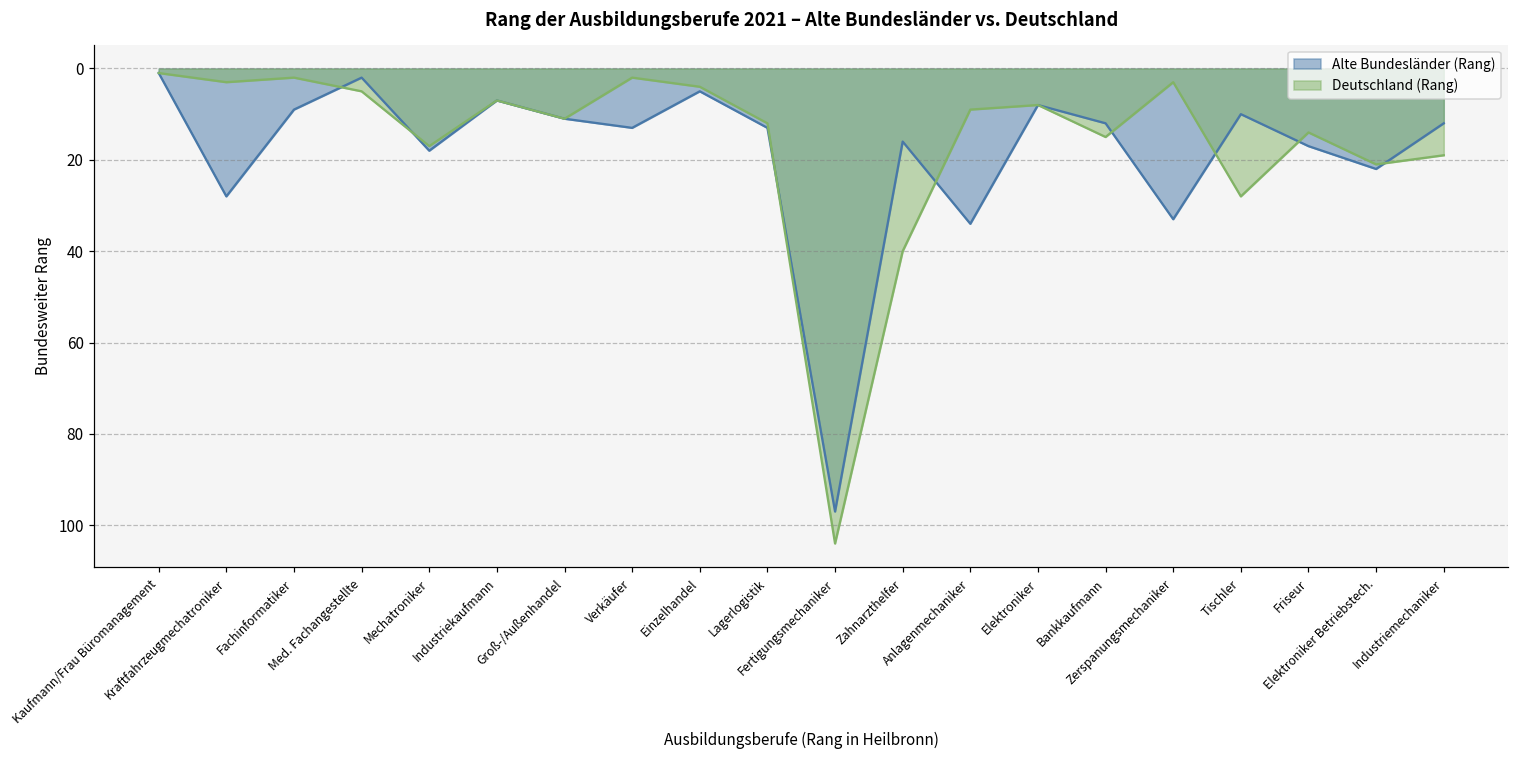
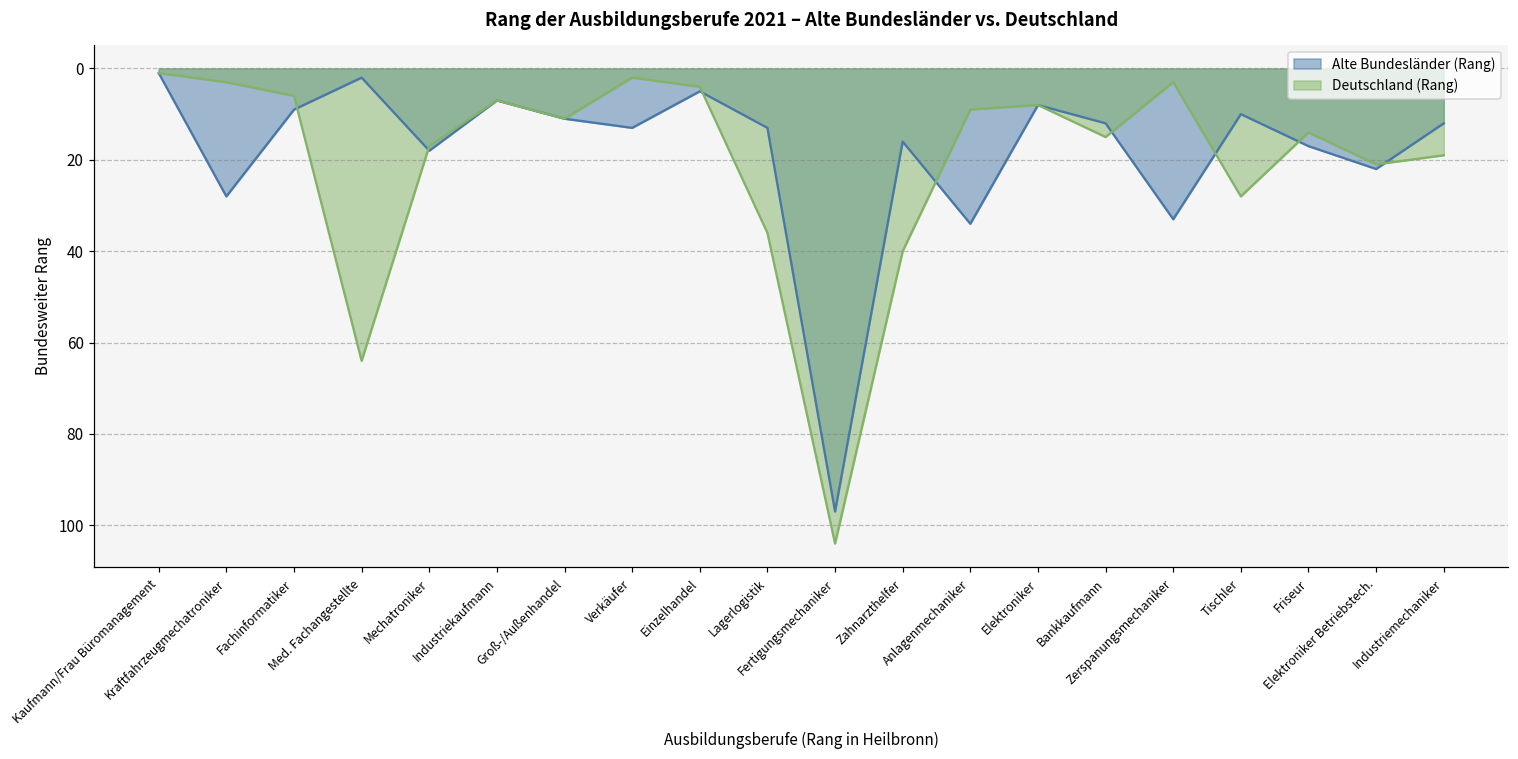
Deutschland (Rang), Fachinformatiker: 2 -> 6
Deutschland (Rang), Med. Fachangestellte: 5 -> 64
Deutschland (Rang), Lagerlogistik: 12 -> 36
